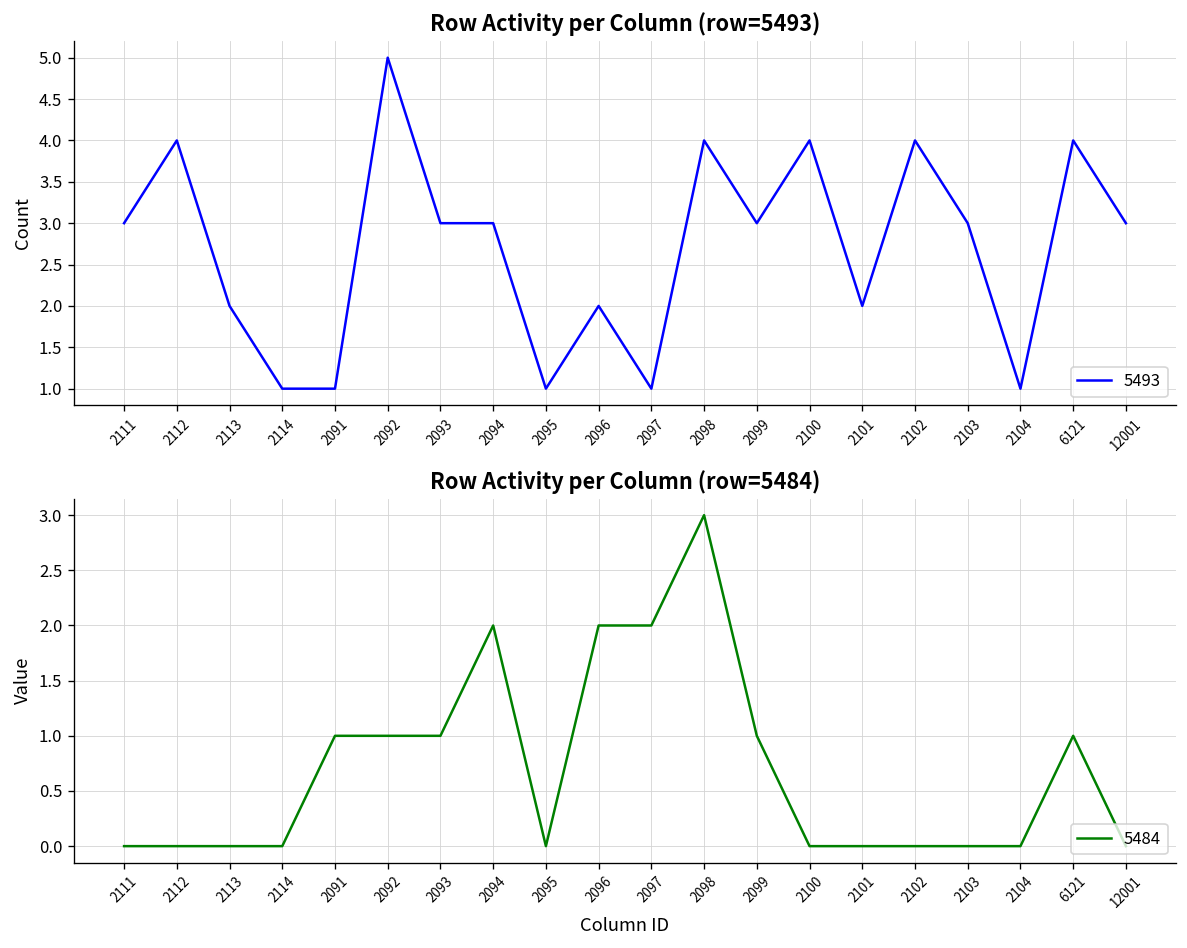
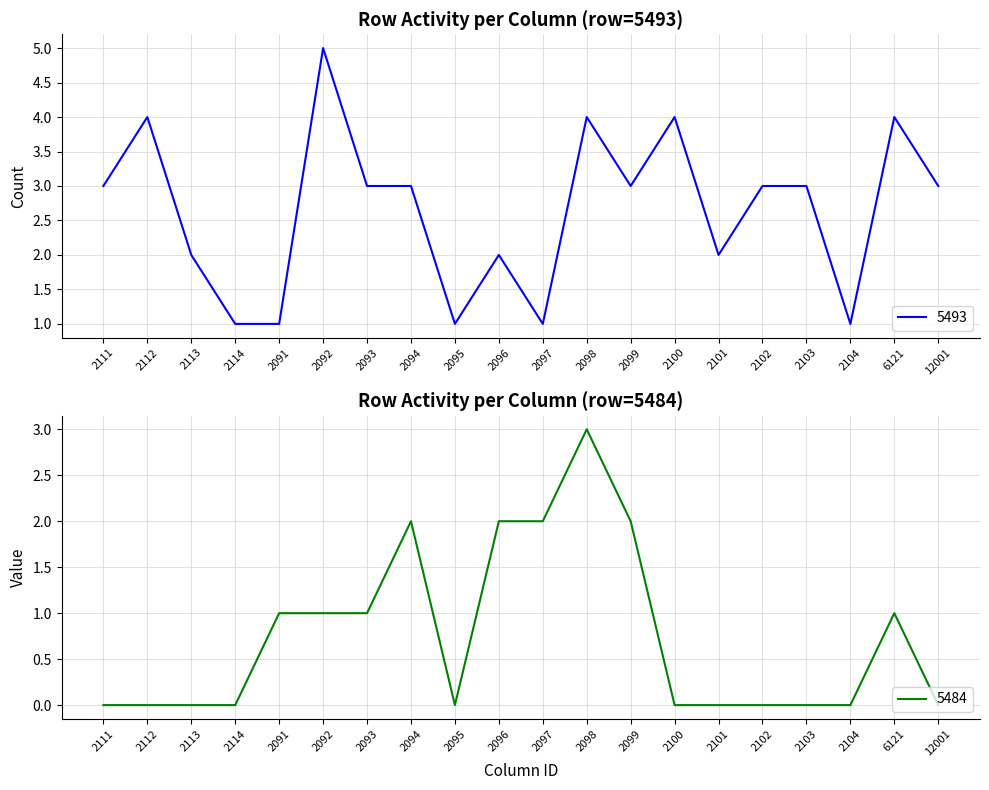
Row Activity per Column (row=5493), 2102: 4 -> 3
Row Activity per Column (row=5484), 2099: 1 -> 2
